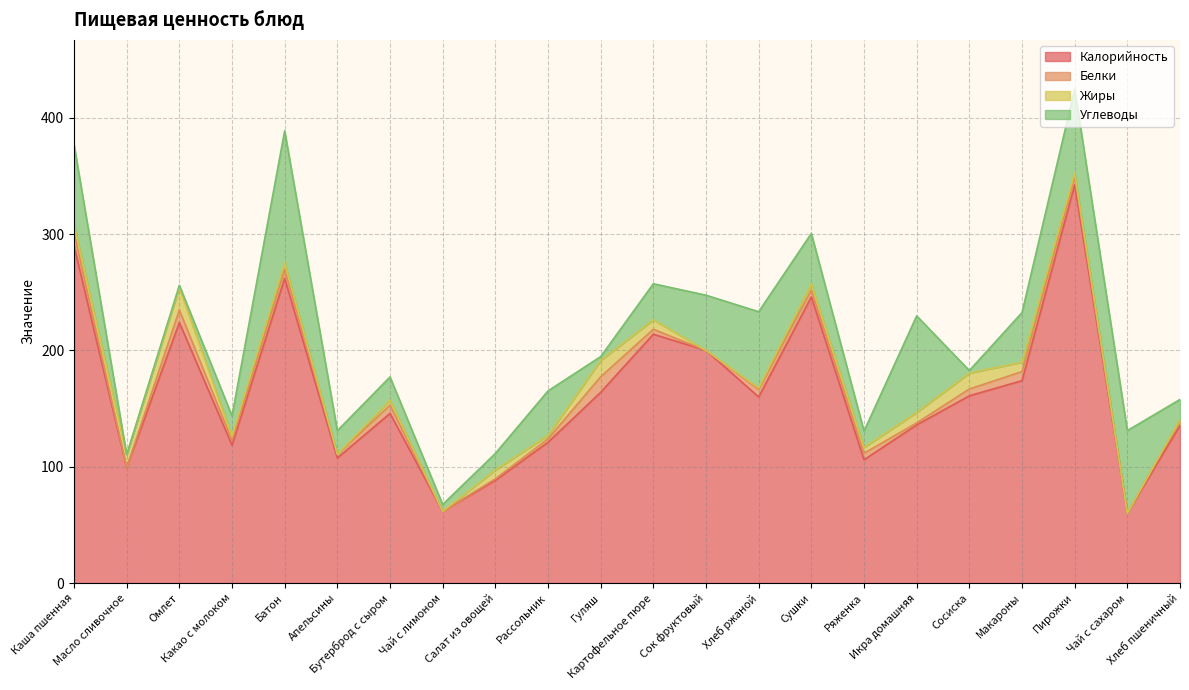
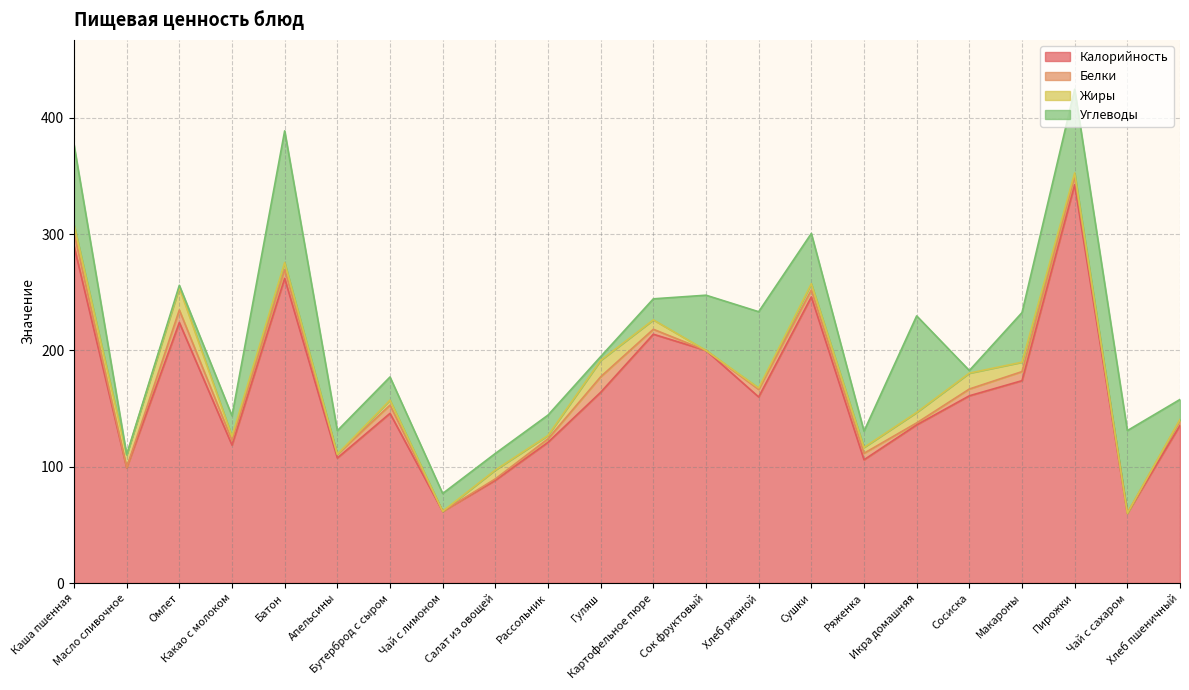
Углеводы, Чай с лимоном: 6 -> 15
Углеводы, Рассольник: 38 -> 18
Углеводы, Картофельное пюре: 31 -> 18
